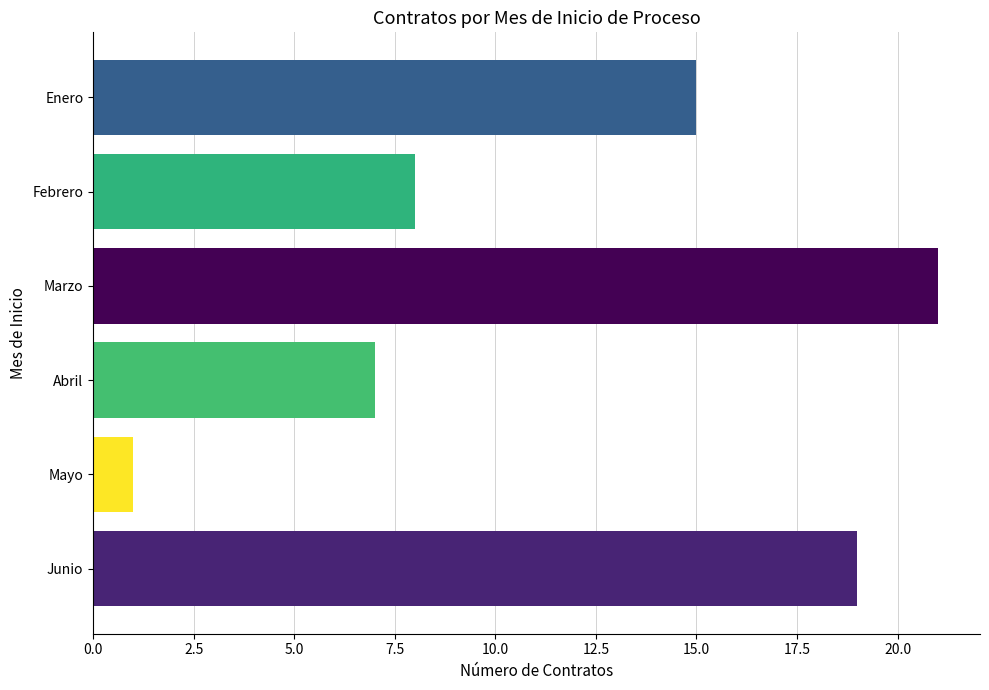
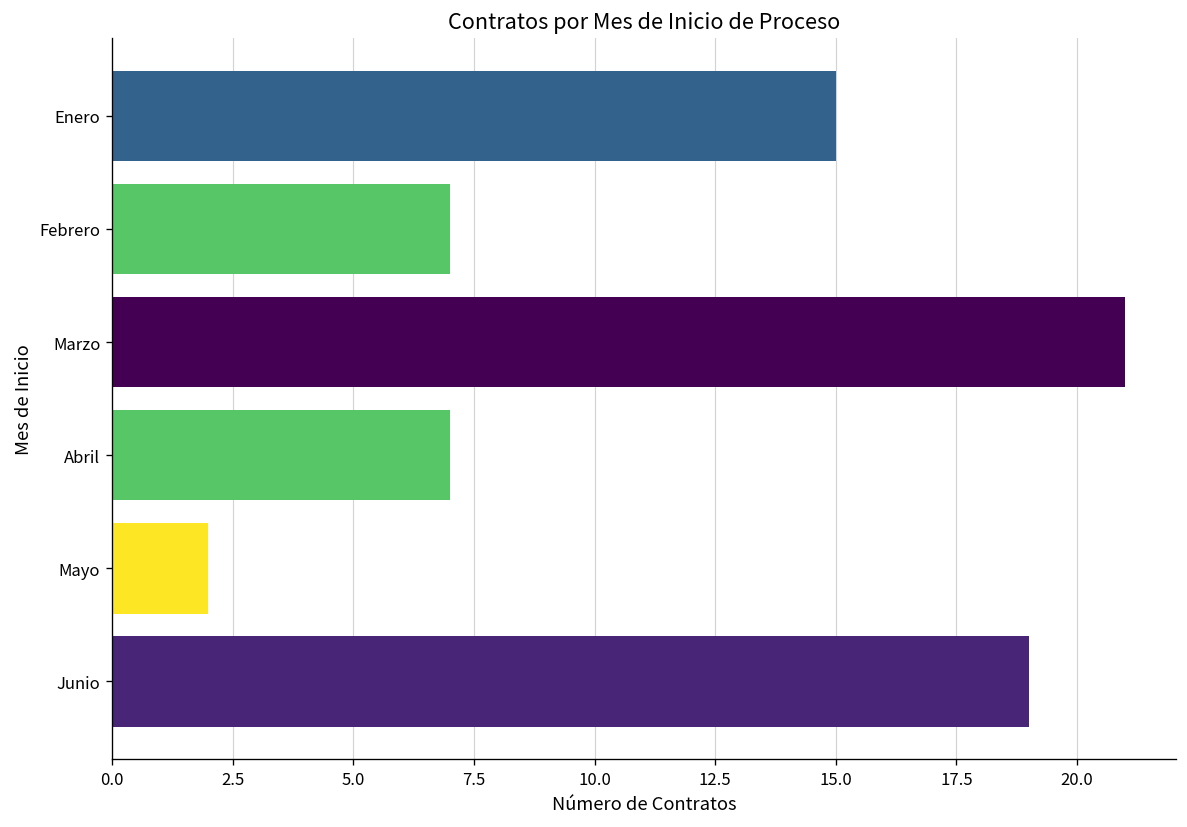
Febrero: 8 -> 7
Mayo: 1 -> 2
